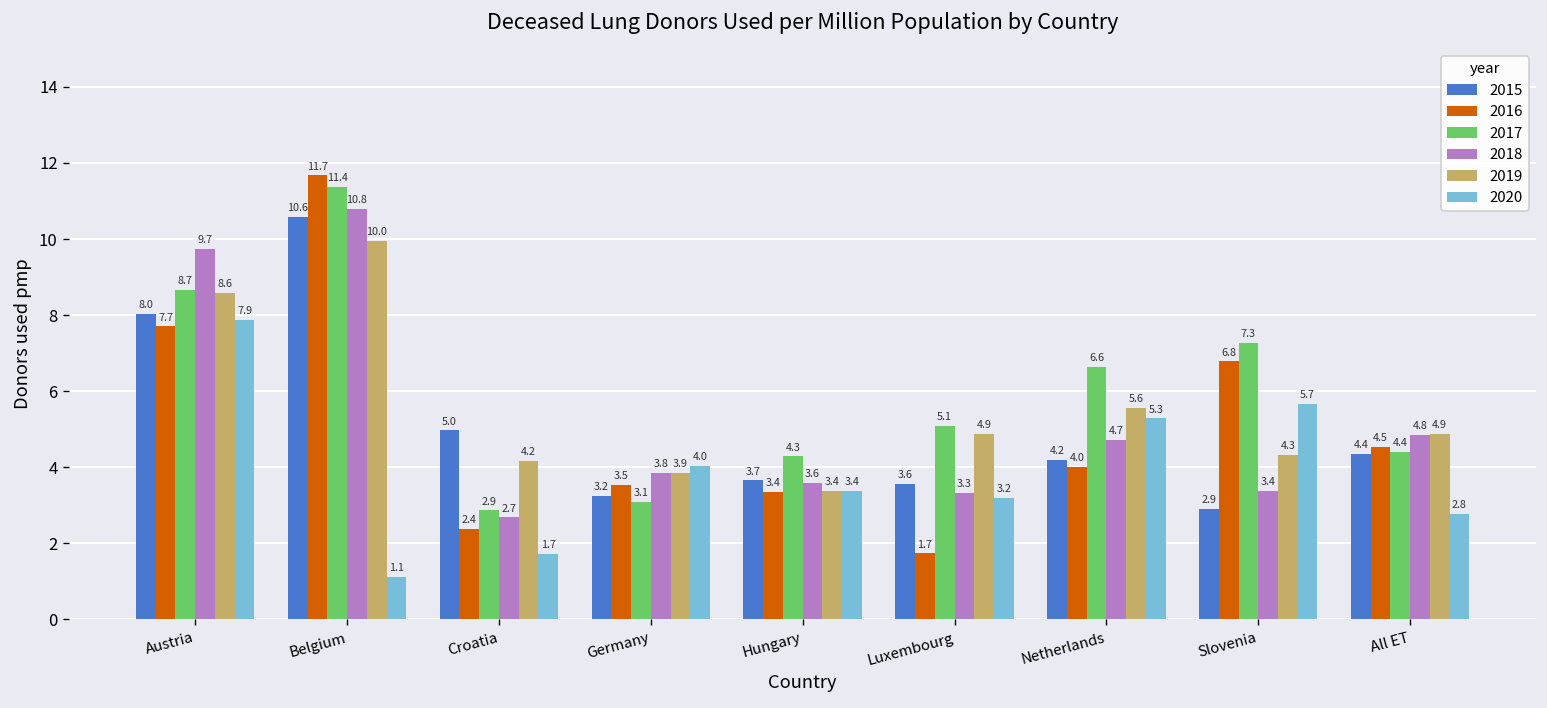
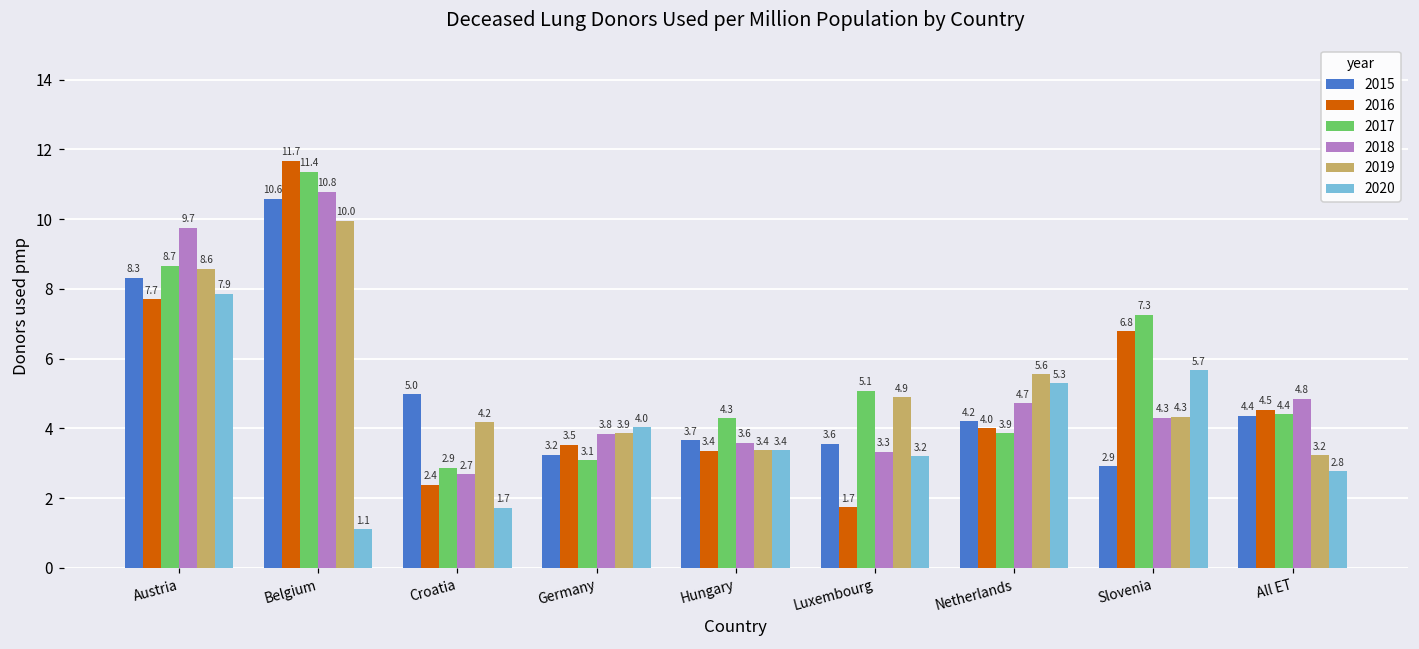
2015, Austria: 8.0 -> 8.3
2017, Netherlands: 6.6 -> 3.9
2018, Slovenia: 3.4 -> 4.3
2019, All ET: 4.9 -> 3.2
